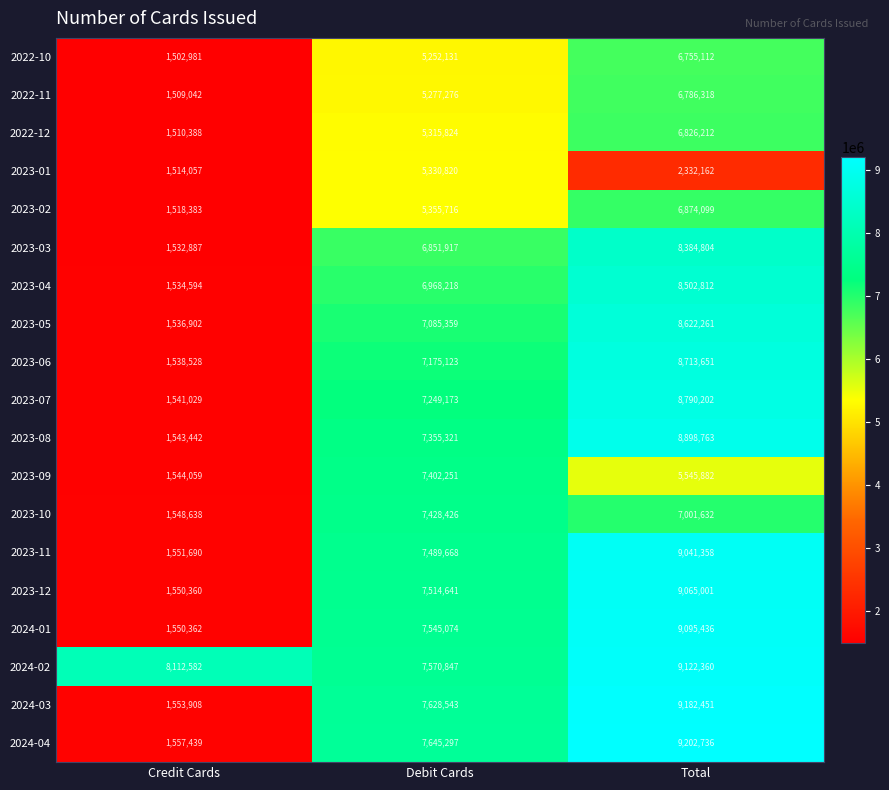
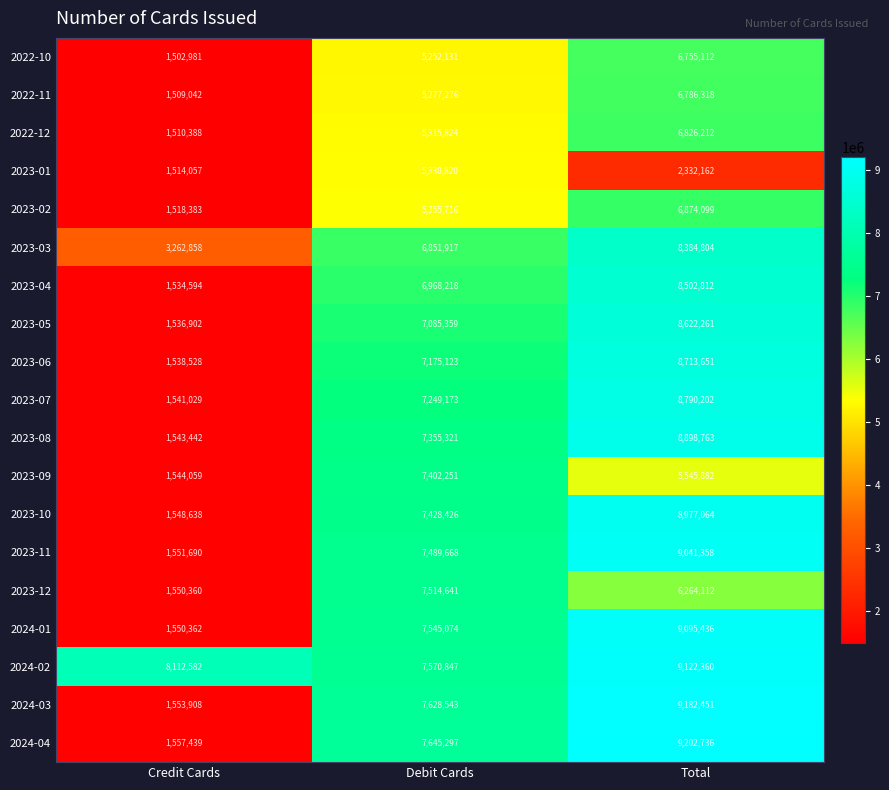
2023-03, Credit Cards: 1,532,887 -> 3,262,858
2023-10, Total: 7,001,632 -> 8,977,064
2023-12, Total: 9,065,001 -> 6,264,112
